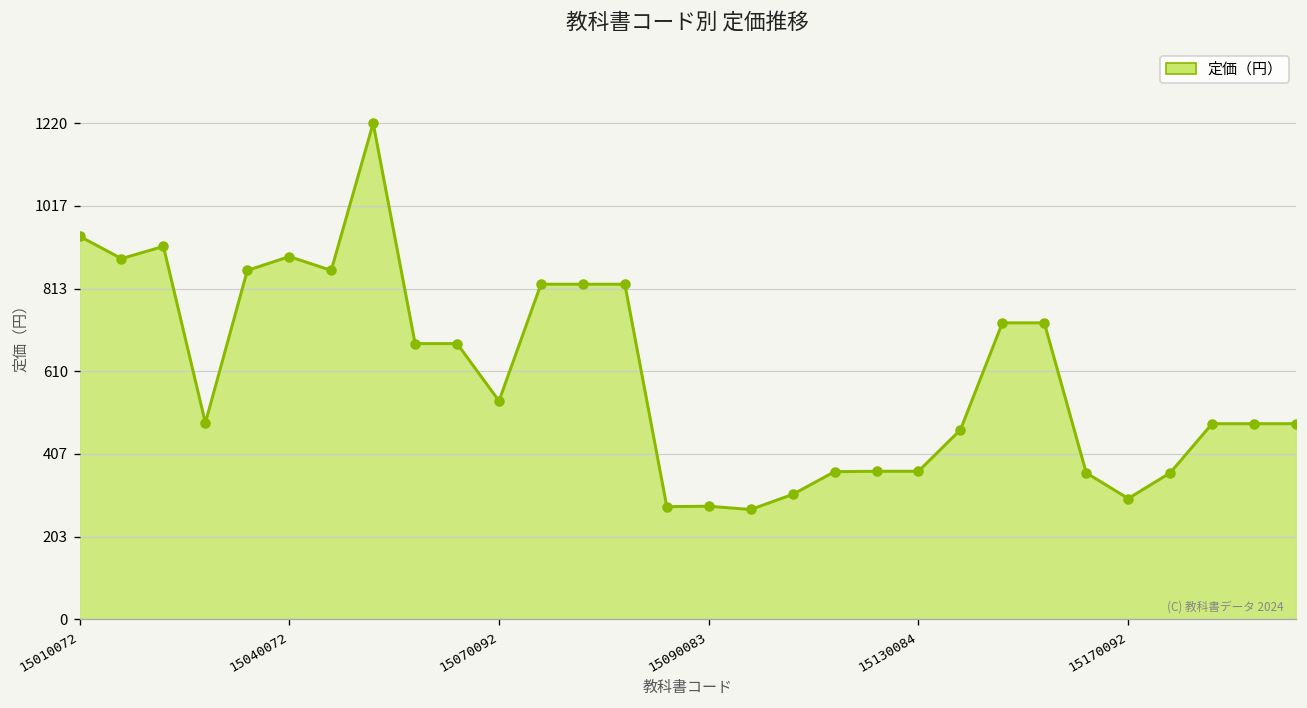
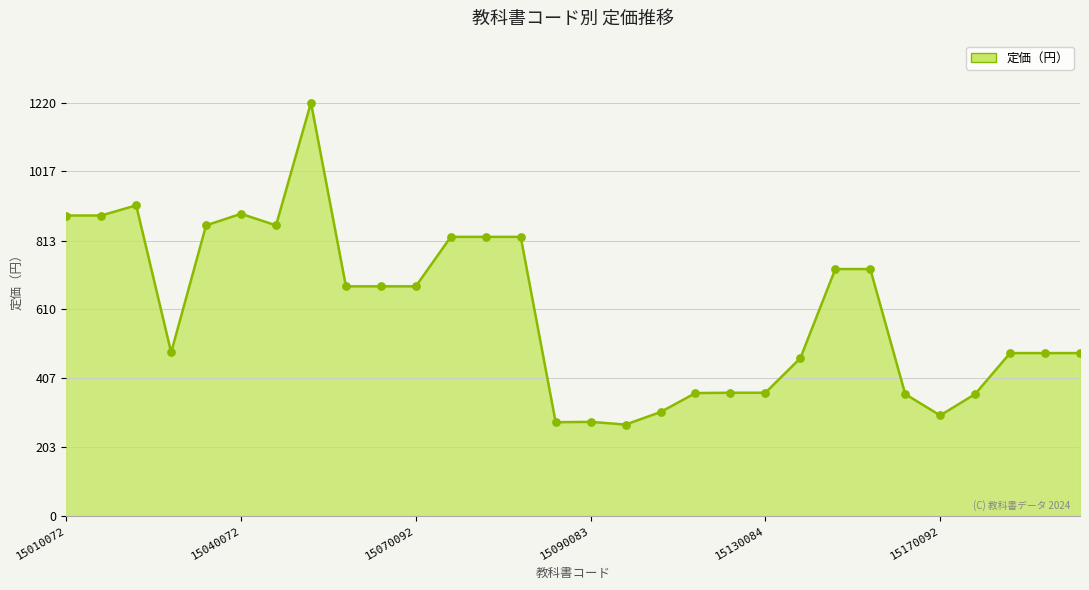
15010072: 940 -> 890
15070092: 540 -> 680
